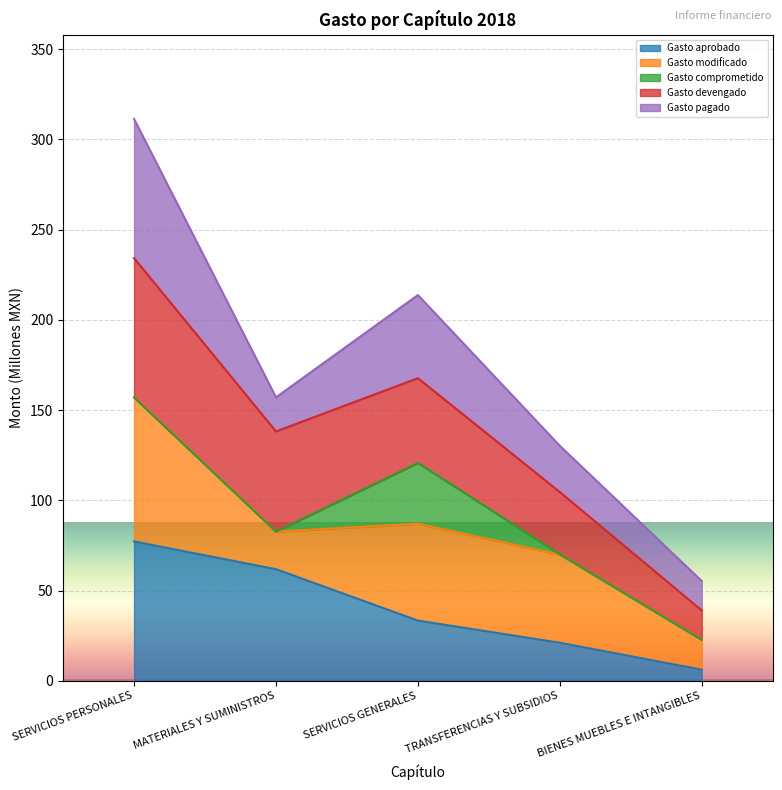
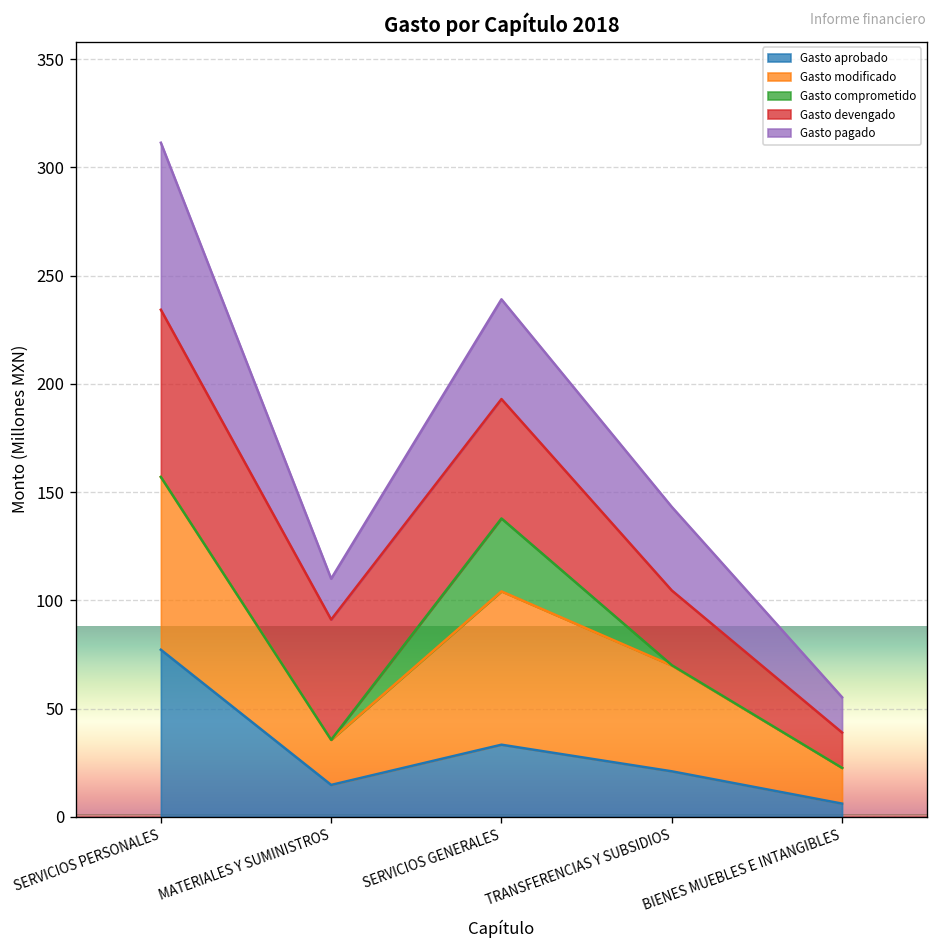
Gasto aprobado, MATERIALES Y SUMINISTROS: 62 -> 15
Gasto modificado, SERVICIOS GENERALES: 54 -> 71
Gasto devengado, SERVICIOS GENERALES: 47 -> 55
Gasto pagado, TRANSFERENCIAS Y SUBSIDIOS: 26 -> 39
